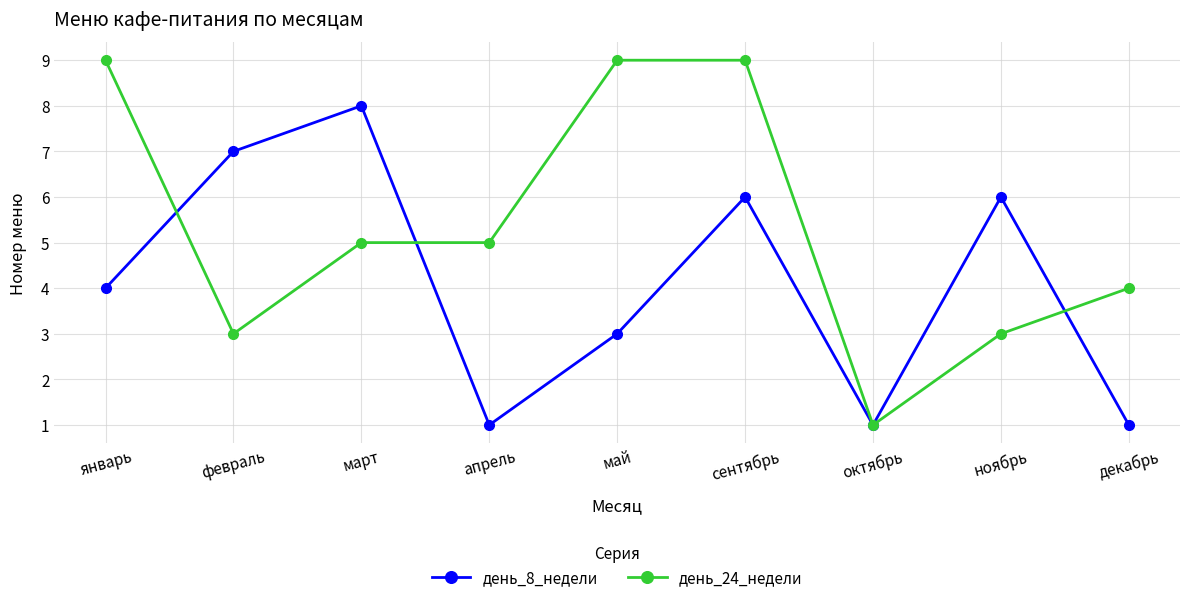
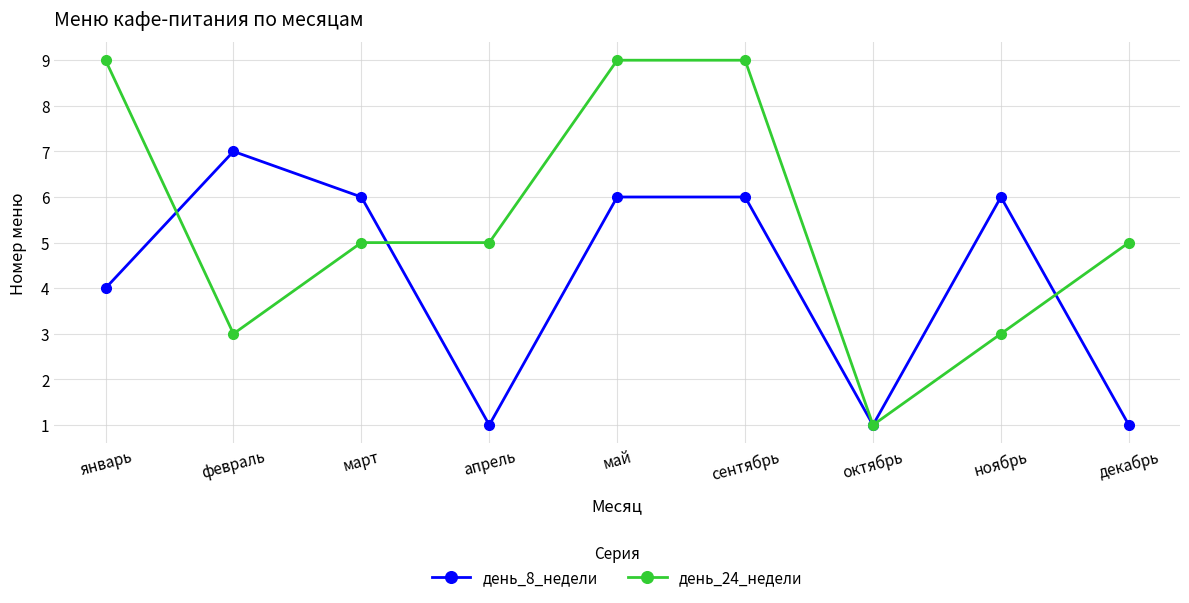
день_8_недели, март: 8 -> 6
день_8_недели, май: 3 -> 6
день_24_недели, декабрь: 4 -> 5
